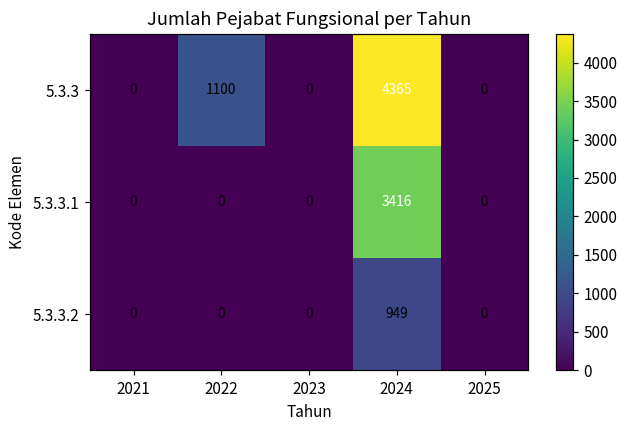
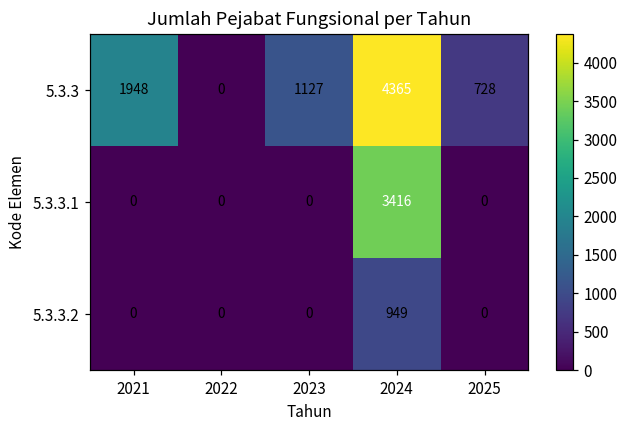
5.3.3, 2021: 0 -> 1948
5.3.3, 2022: 1100 -> 0
5.3.3, 2023: 0 -> 1127
5.3.3, 2025: 0 -> 728
